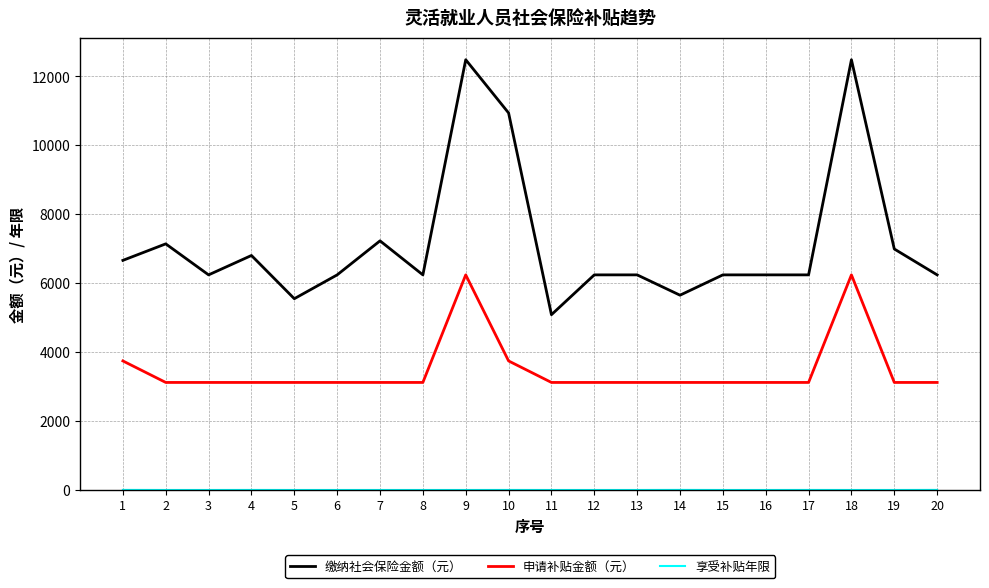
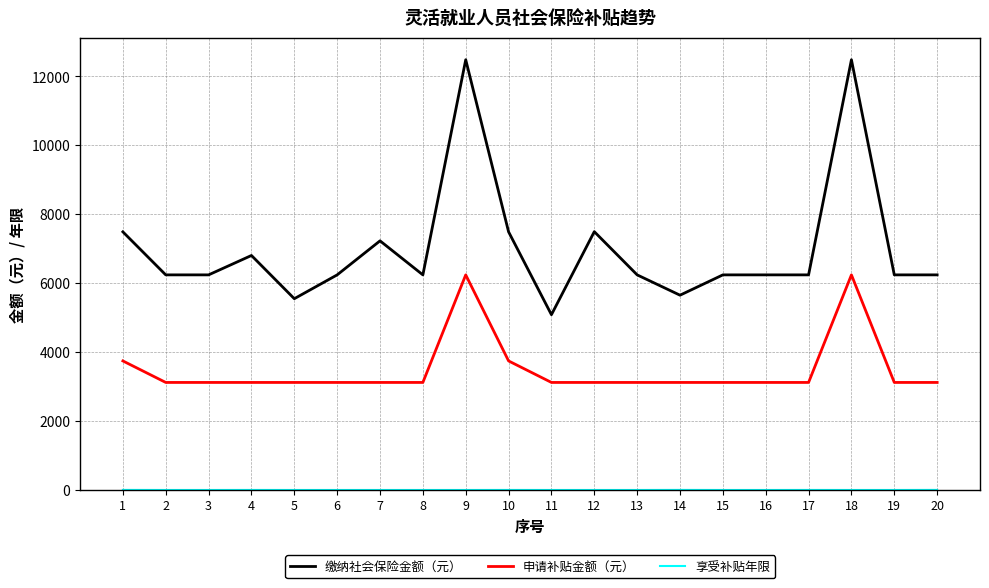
缴纳社会保险金额（元）, 1: 6700 -> 7500
缴纳社会保险金额（元）, 2: 7100 -> 6200
缴纳社会保险金额（元）, 10: 10900 -> 7500
缴纳社会保险金额（元）, 12: 6200 -> 7500
缴纳社会保险金额（元）, 19: 7000 -> 6200
